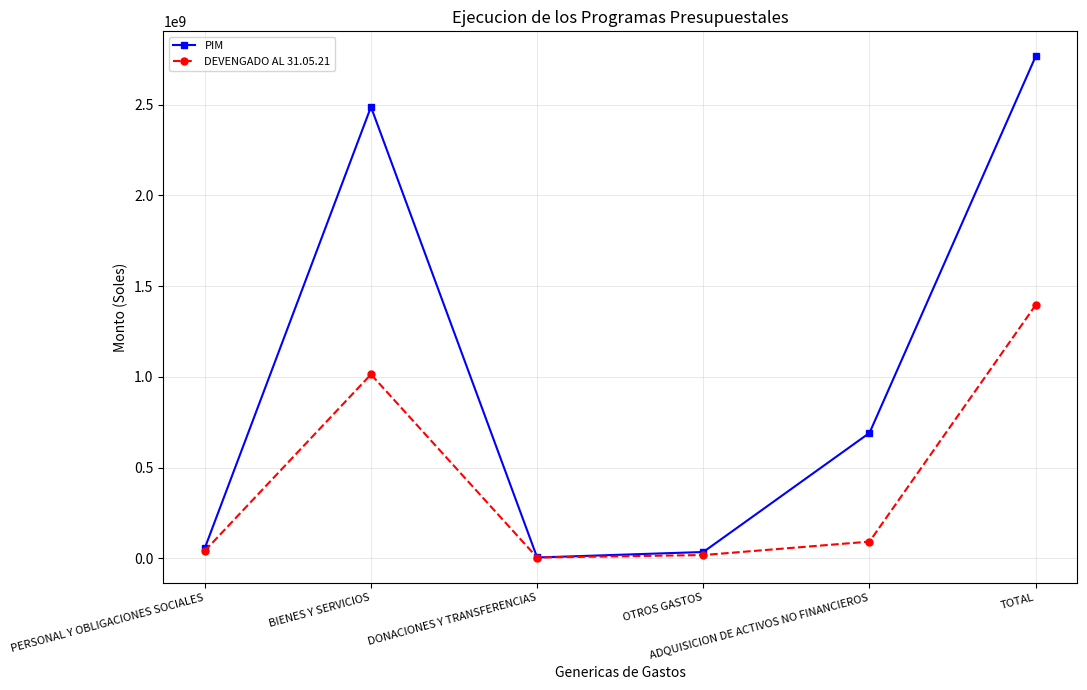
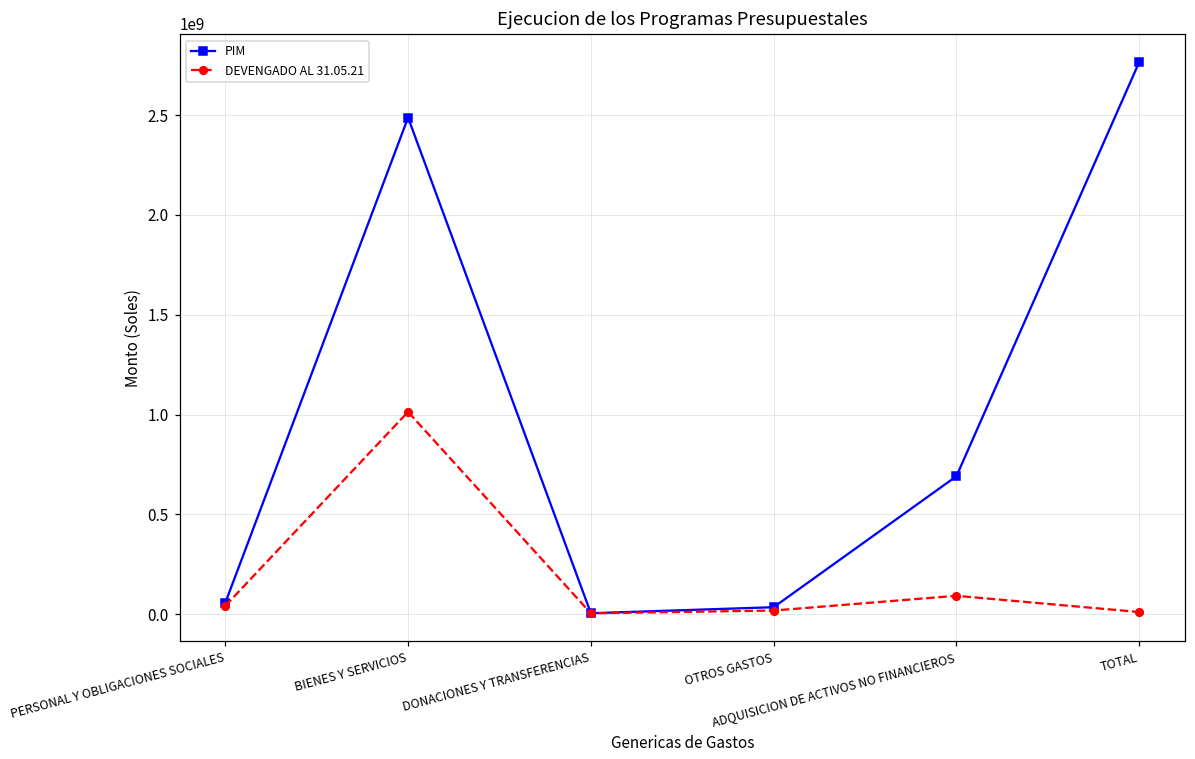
DEVENGADO AL 31.05.21, TOTAL: 1400000000 -> 10000000
